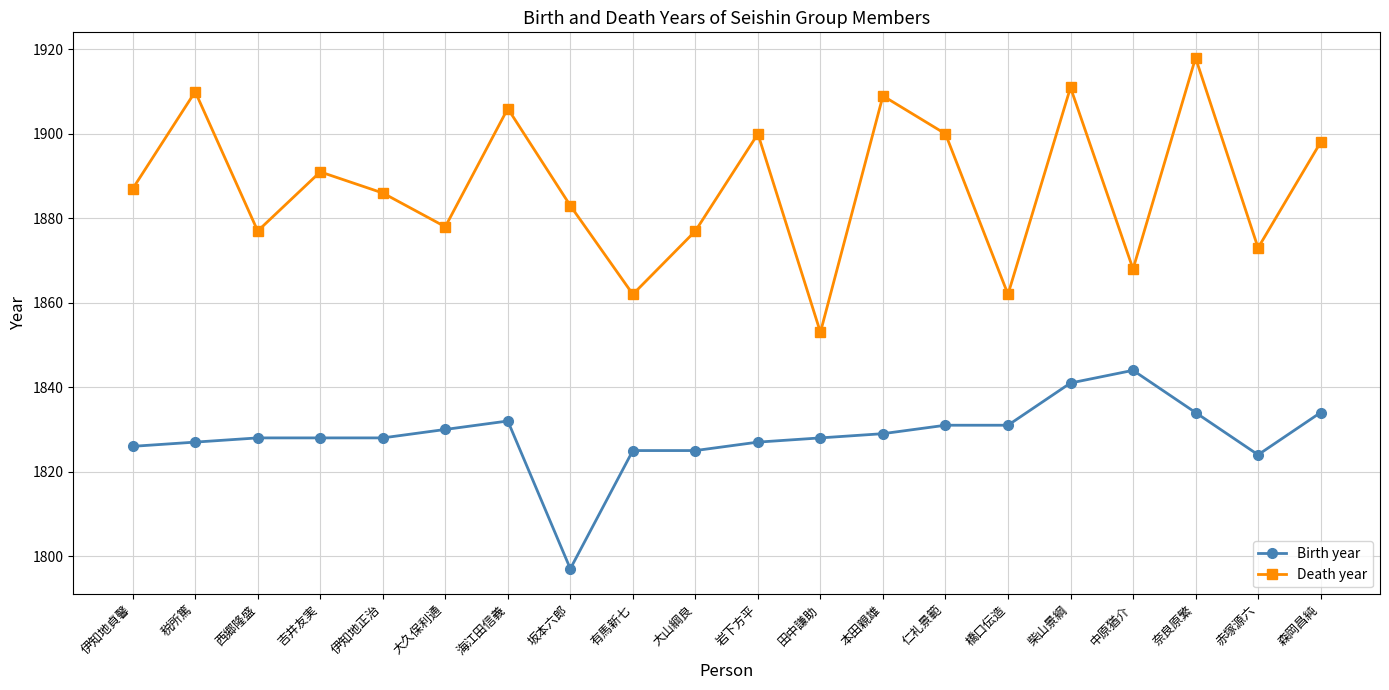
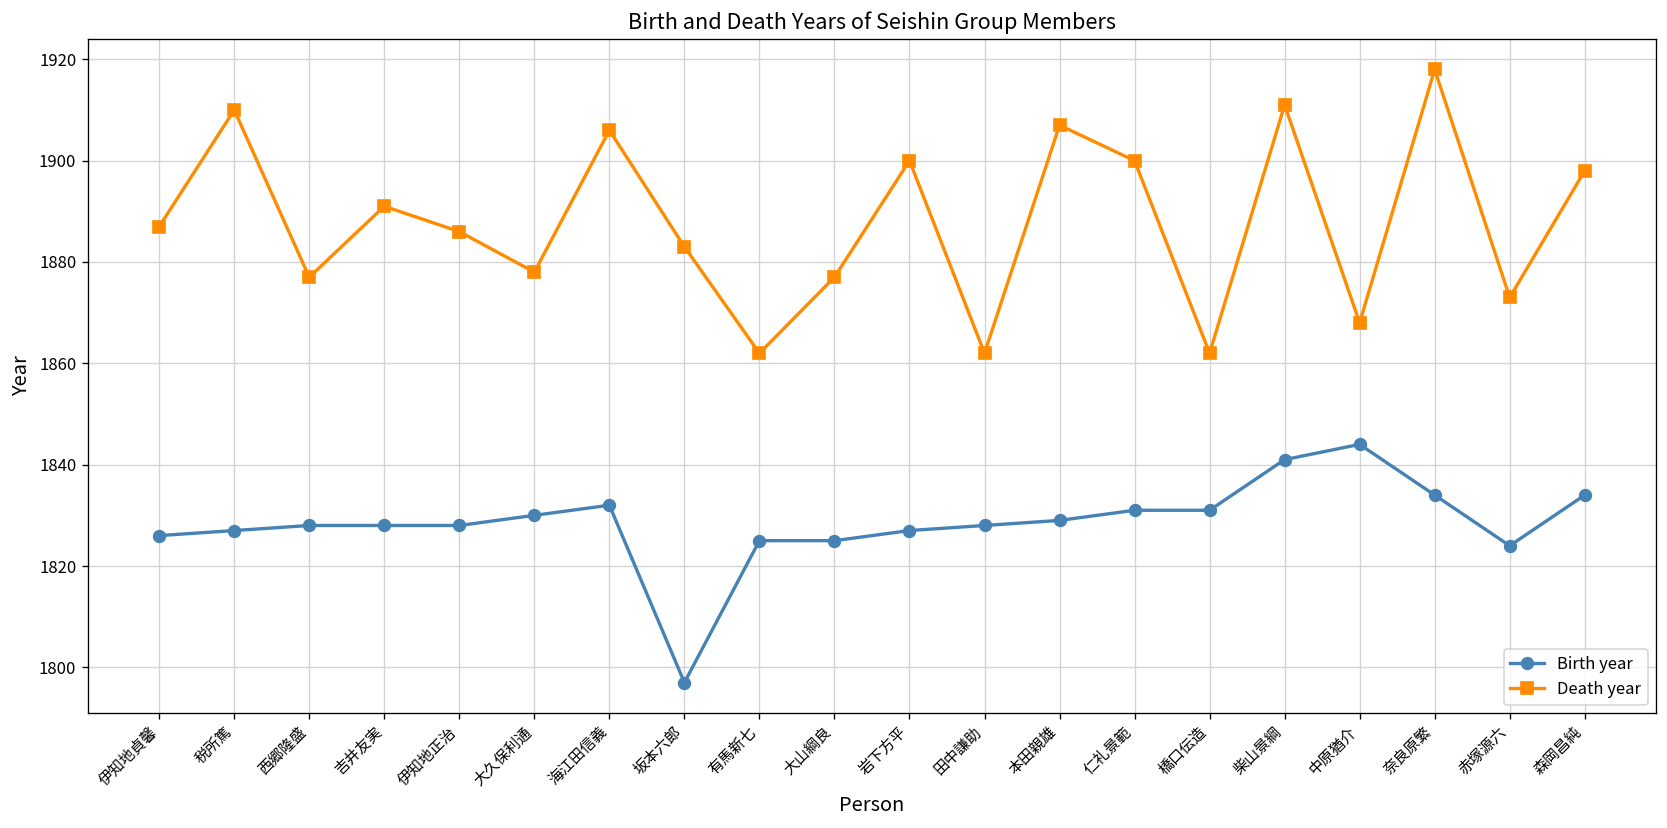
Death year, 田中謙助: 1853 -> 1862
Death year, 本田親雄: 1909 -> 1907
